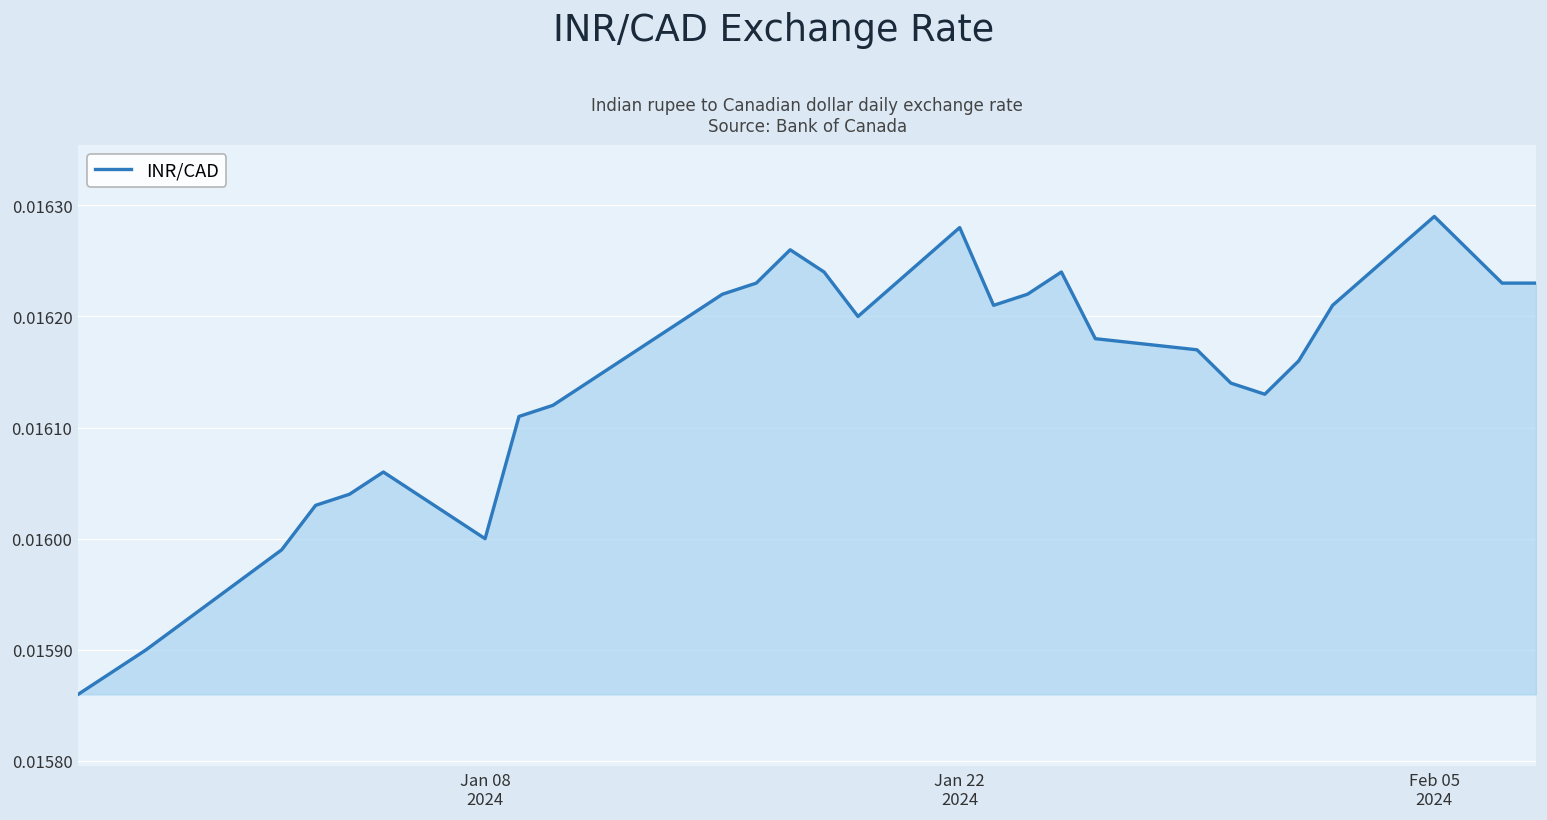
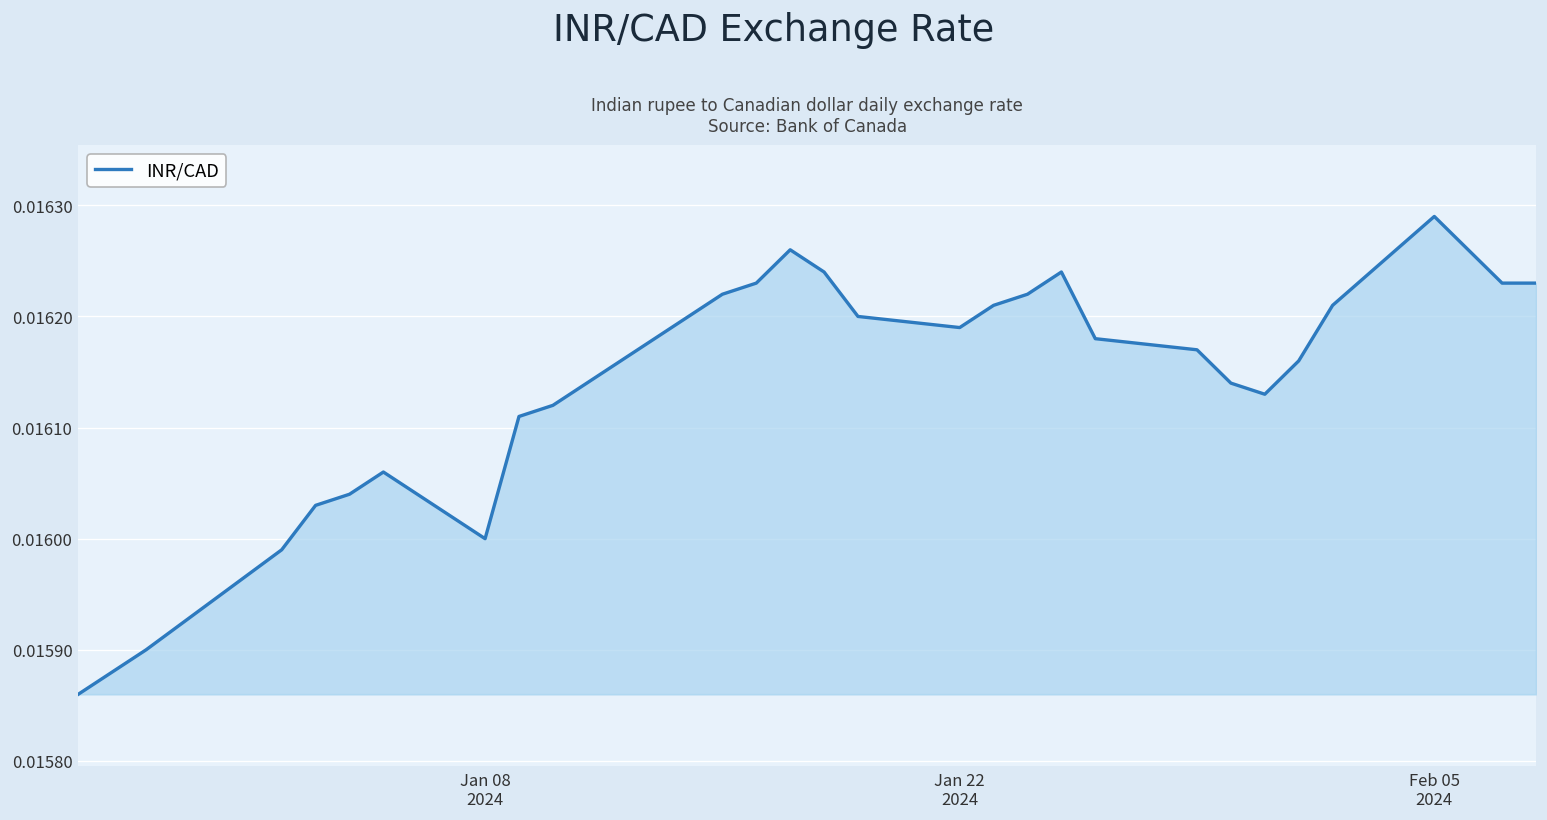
Jan 22 2024: 0.01628 -> 0.01619
